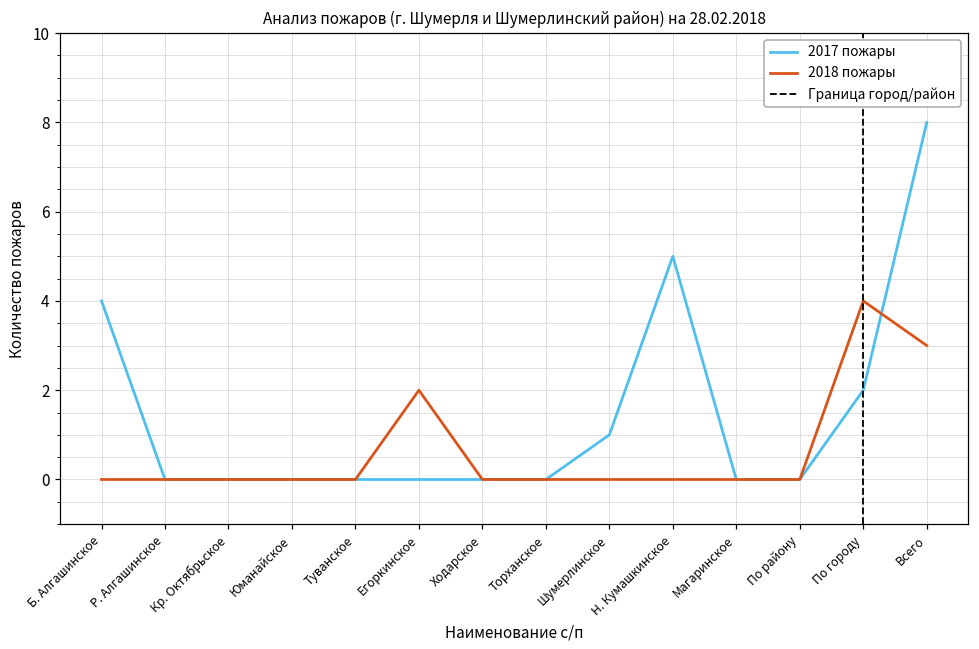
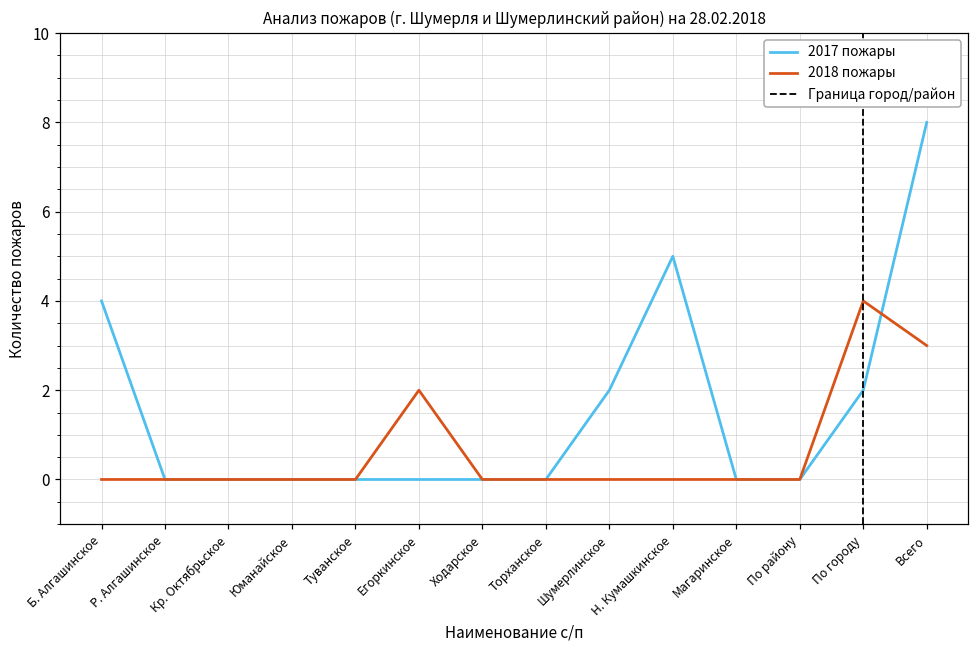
2017 пожары, Шумерлинское: 1 -> 2
